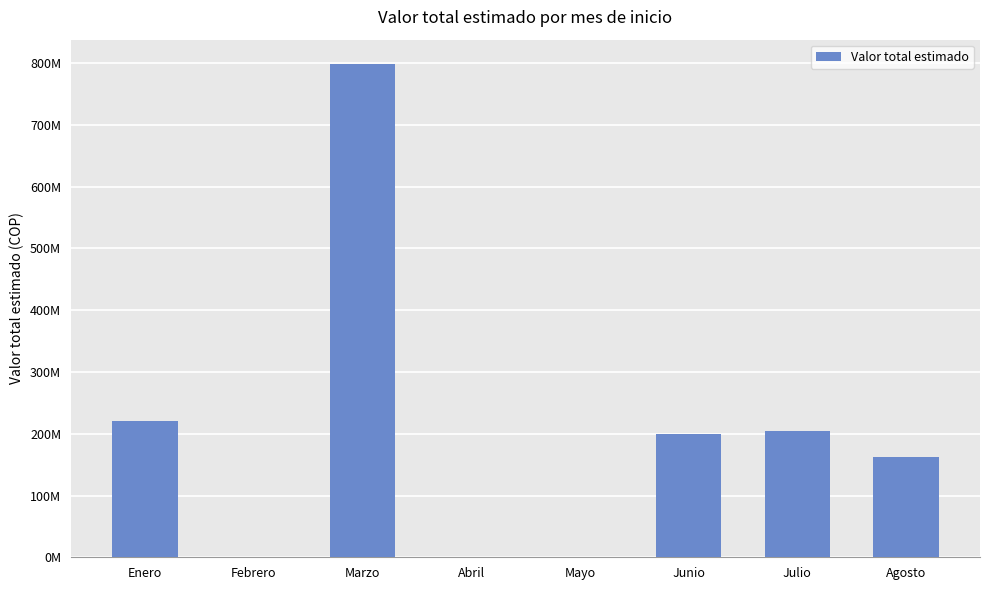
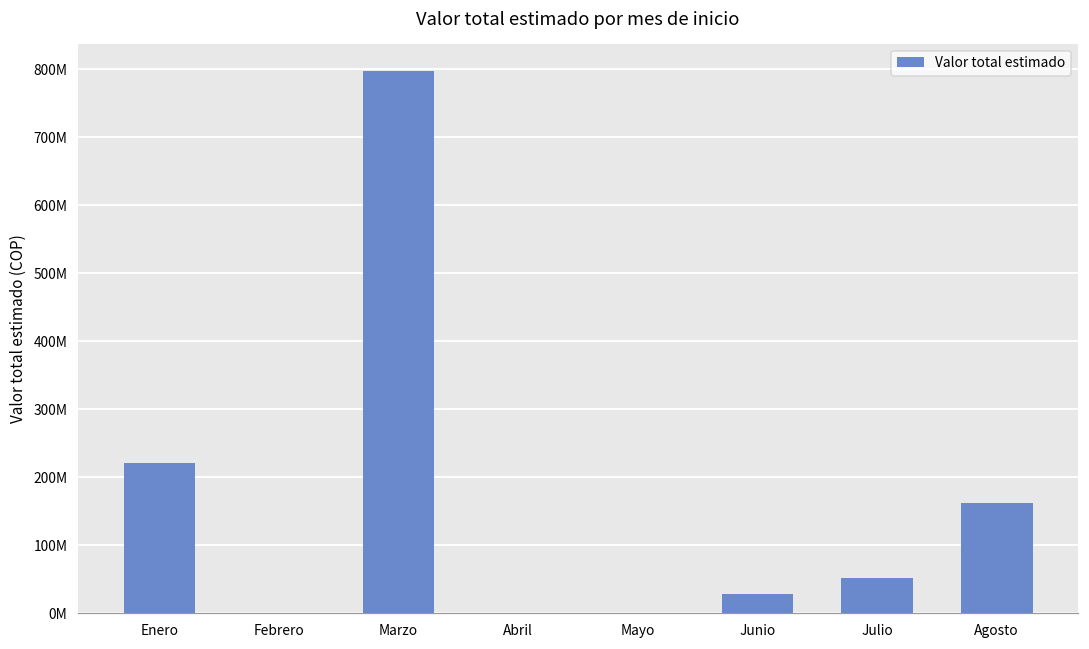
Junio: 200000000 -> 30000000
Julio: 200000000 -> 50000000
